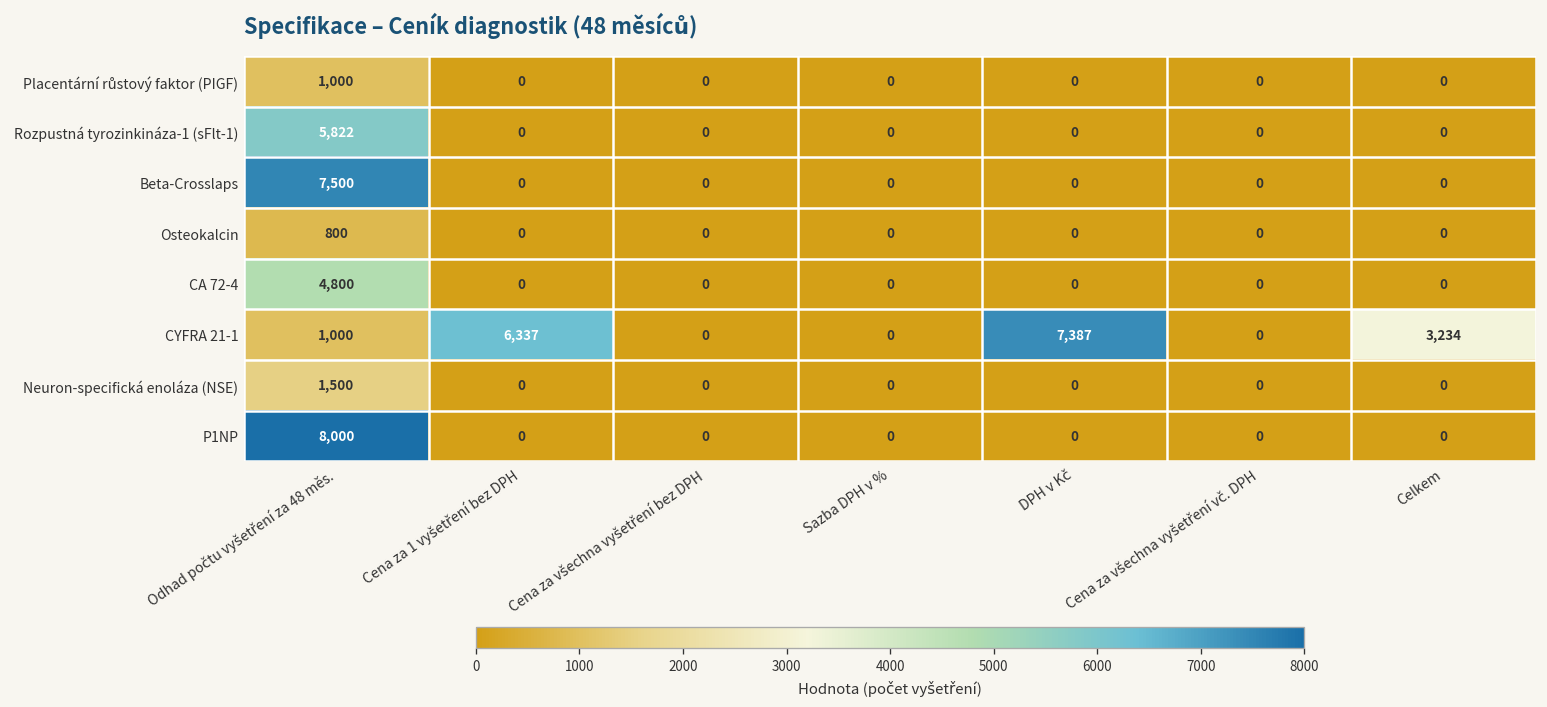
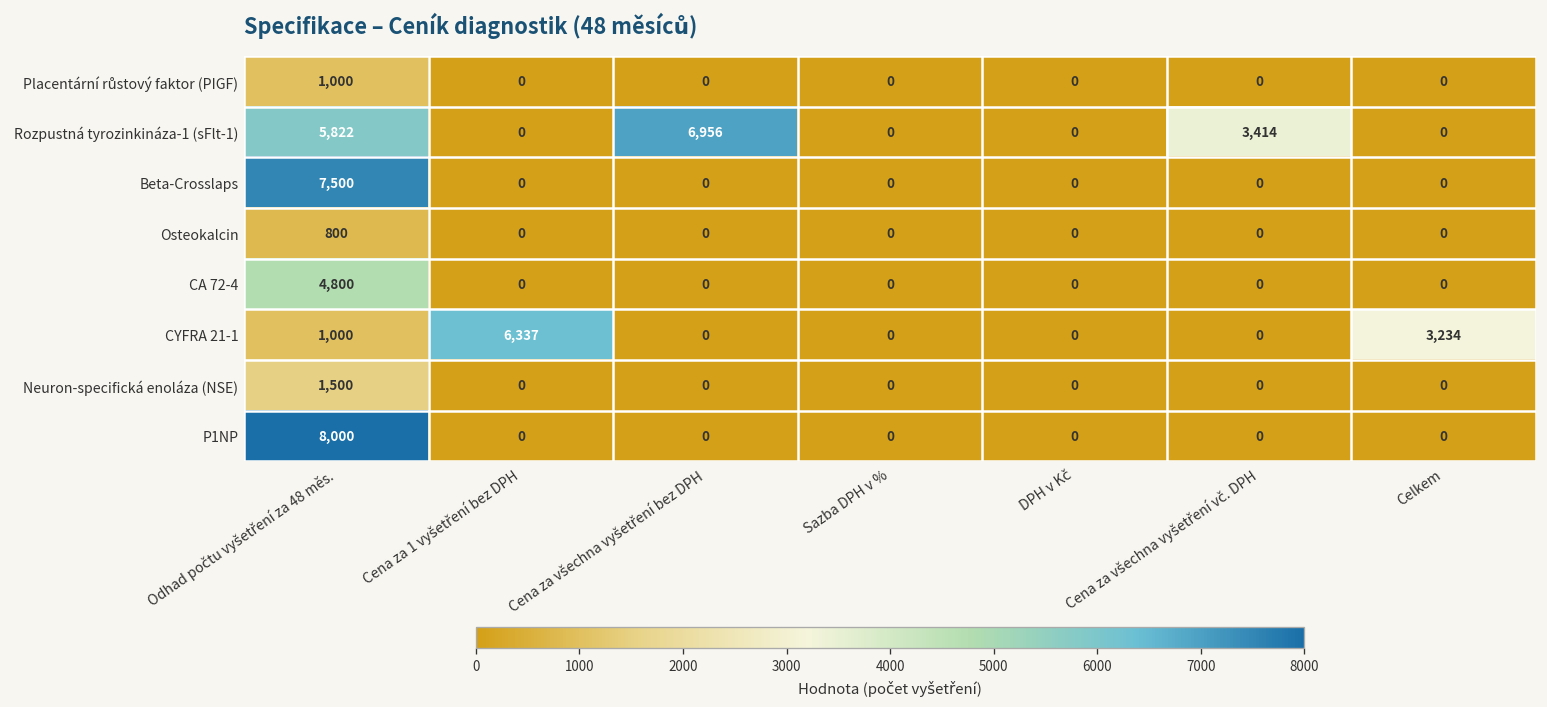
Rozpustná tyrozinkináza-1 (sFlt-1), Cena za všechna vyšetření bez DPH: 0 -> 6,956
Rozpustná tyrozinkináza-1 (sFlt-1), Cena za všechna vyšetření vč. DPH: 0 -> 3,414
CYFRA 21-1, DPH v Kč: 7,387 -> 0
